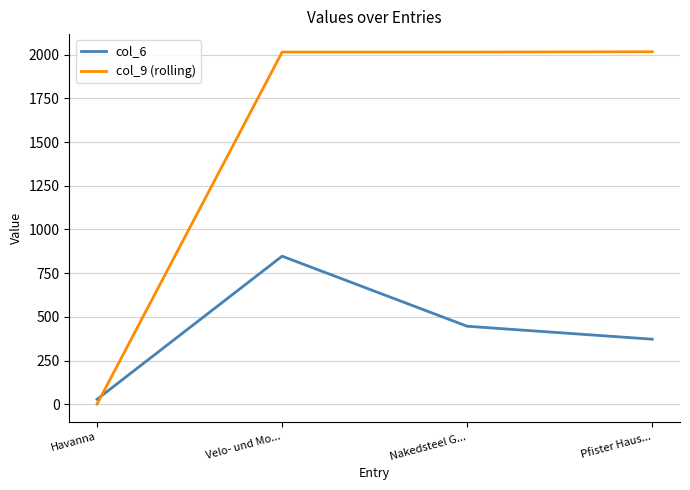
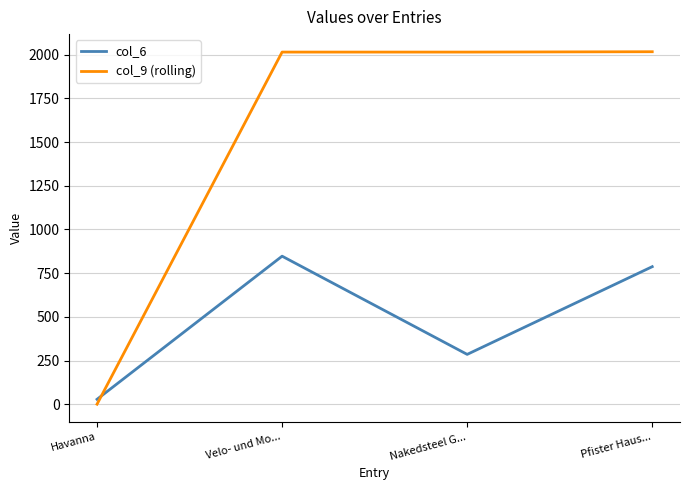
col_6, Nakedsteel G...: 450 -> 290
col_6, Pfister Haus...: 370 -> 790
